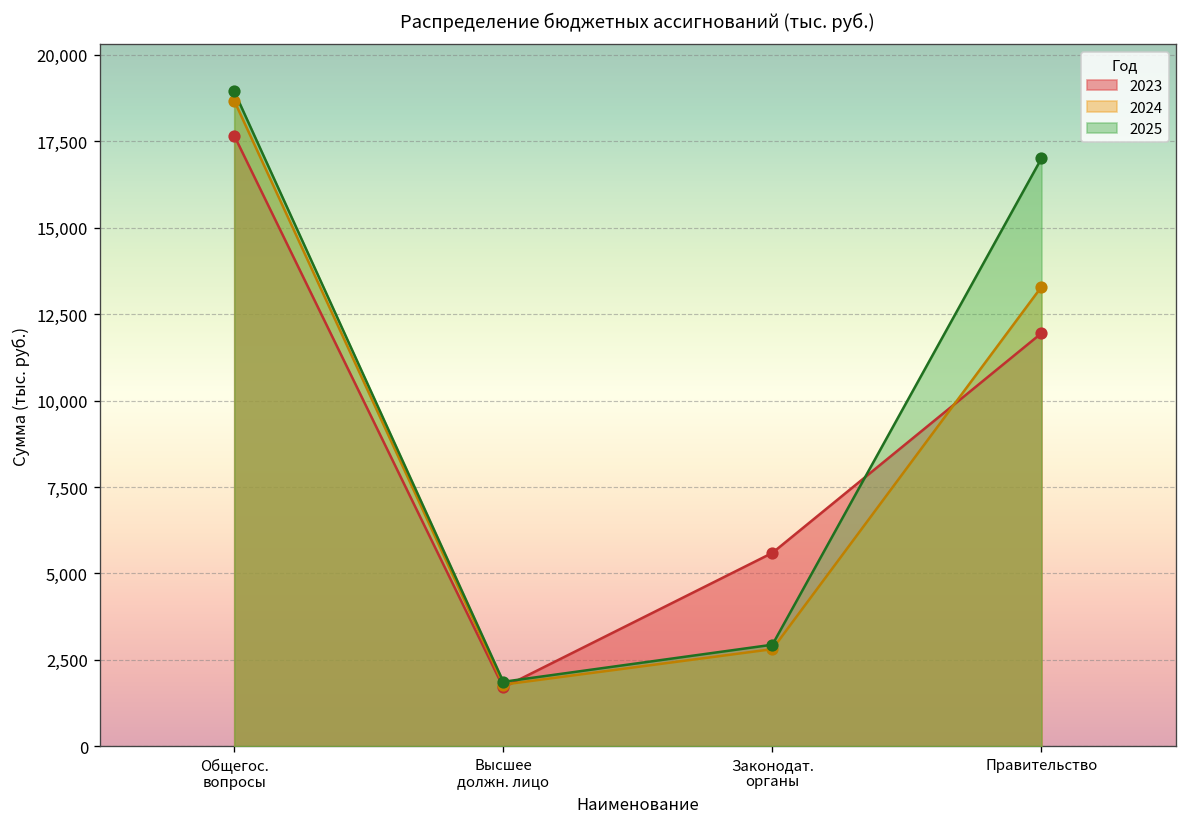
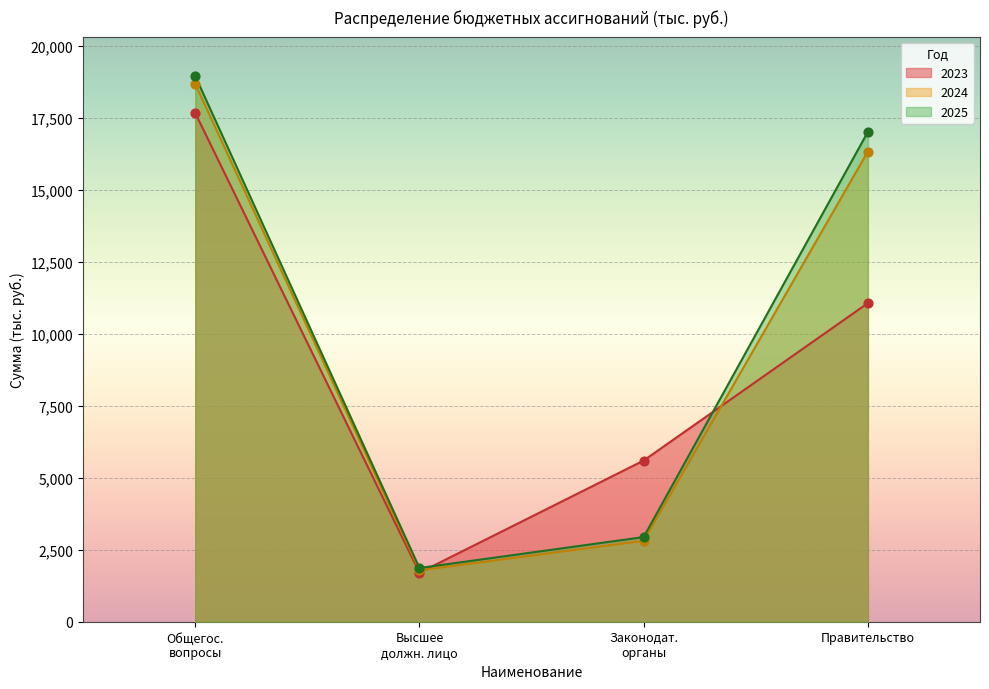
2023, Правительство: 12,000 -> 11,100
2024, Правительство: 13,300 -> 16,300
